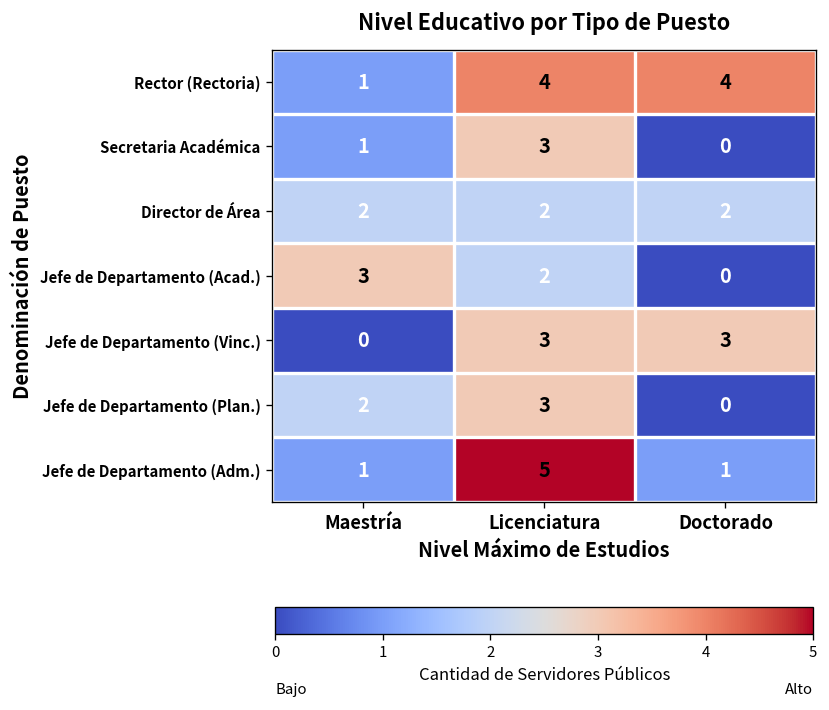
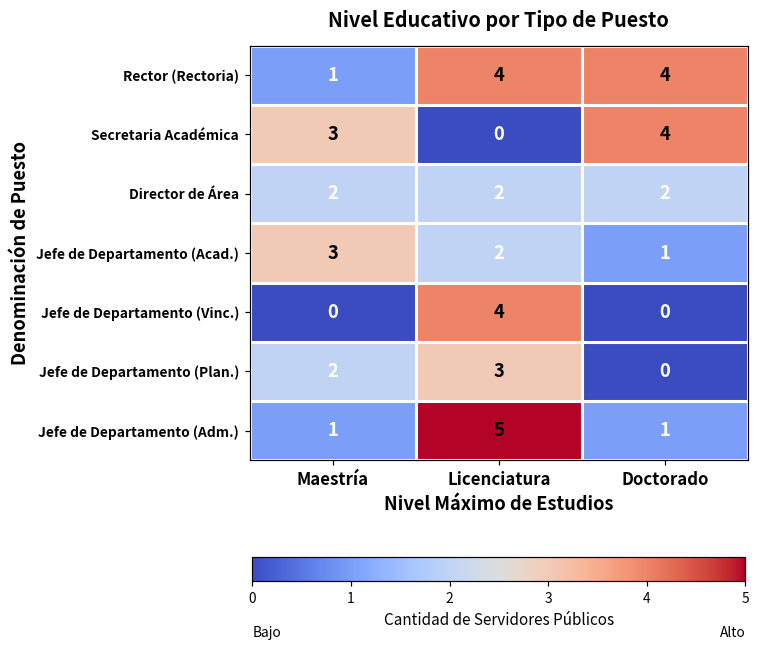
Secretaria Académica, Maestría: 1 -> 3
Secretaria Académica, Licenciatura: 3 -> 0
Secretaria Académica, Doctorado: 0 -> 4
Jefe de Departamento (Acad.), Doctorado: 0 -> 1
Jefe de Departamento (Vinc.), Licenciatura: 3 -> 4
Jefe de Departamento (Vinc.), Doctorado: 3 -> 0
